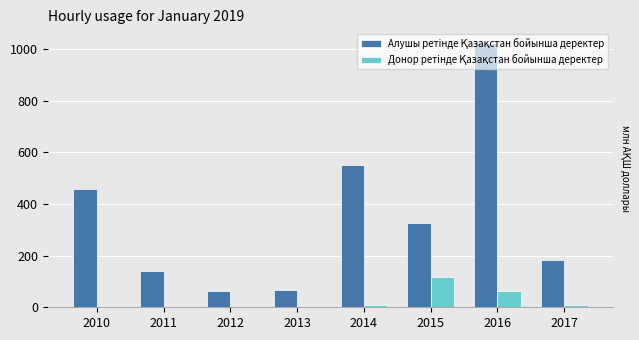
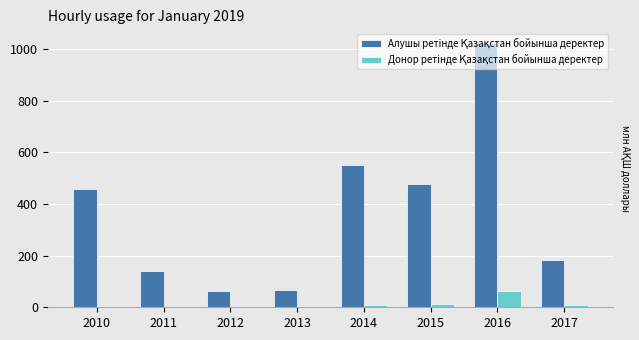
Алушы ретінде Қазақстан бойынша деректер, 2015: 330 -> 480
Донор ретінде Қазақстан бойынша деректер, 2015: 120 -> 10
